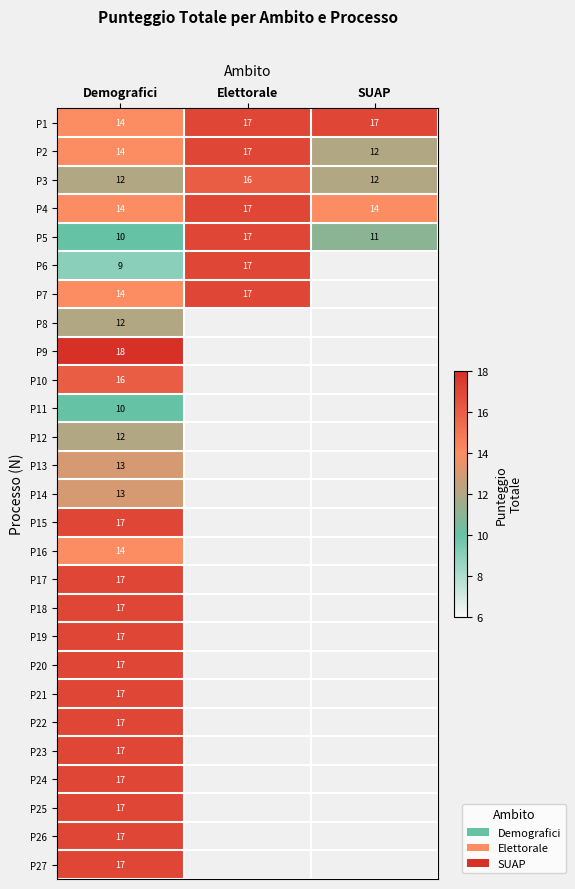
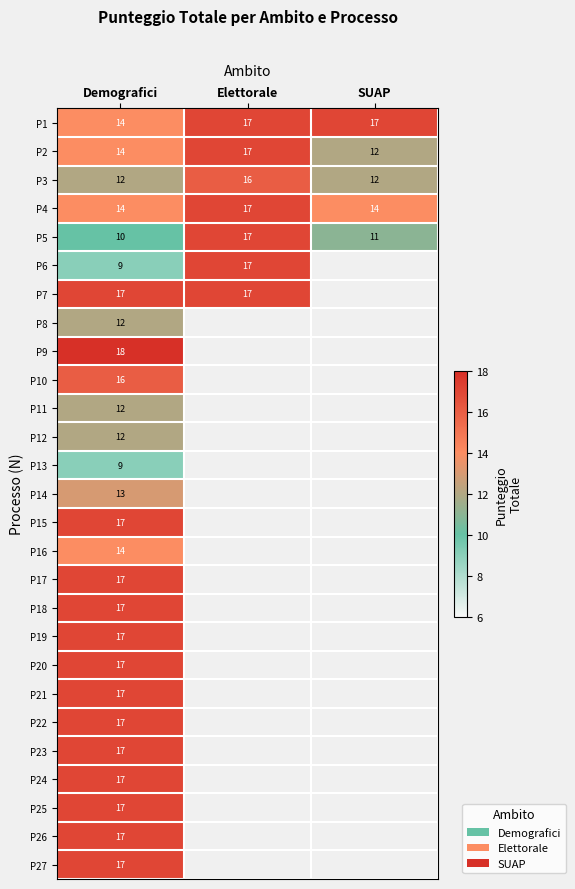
P7, Demografici: 14 -> 17
P11, Demografici: 10 -> 12
P13, Demografici: 13 -> 9
